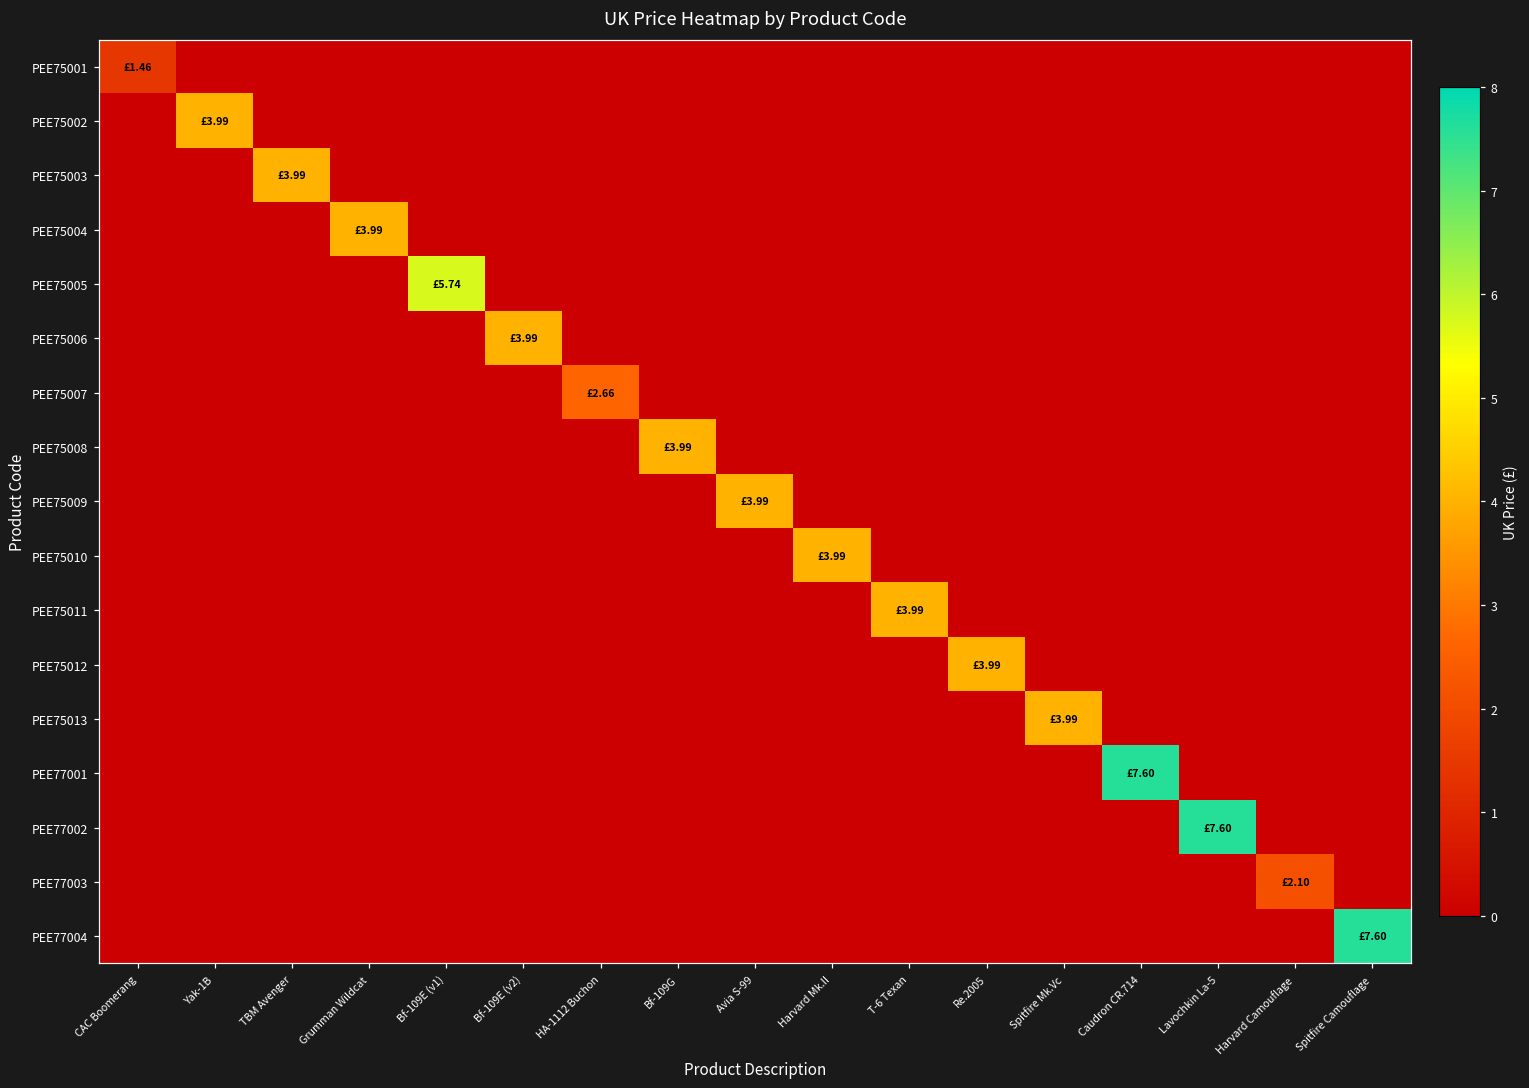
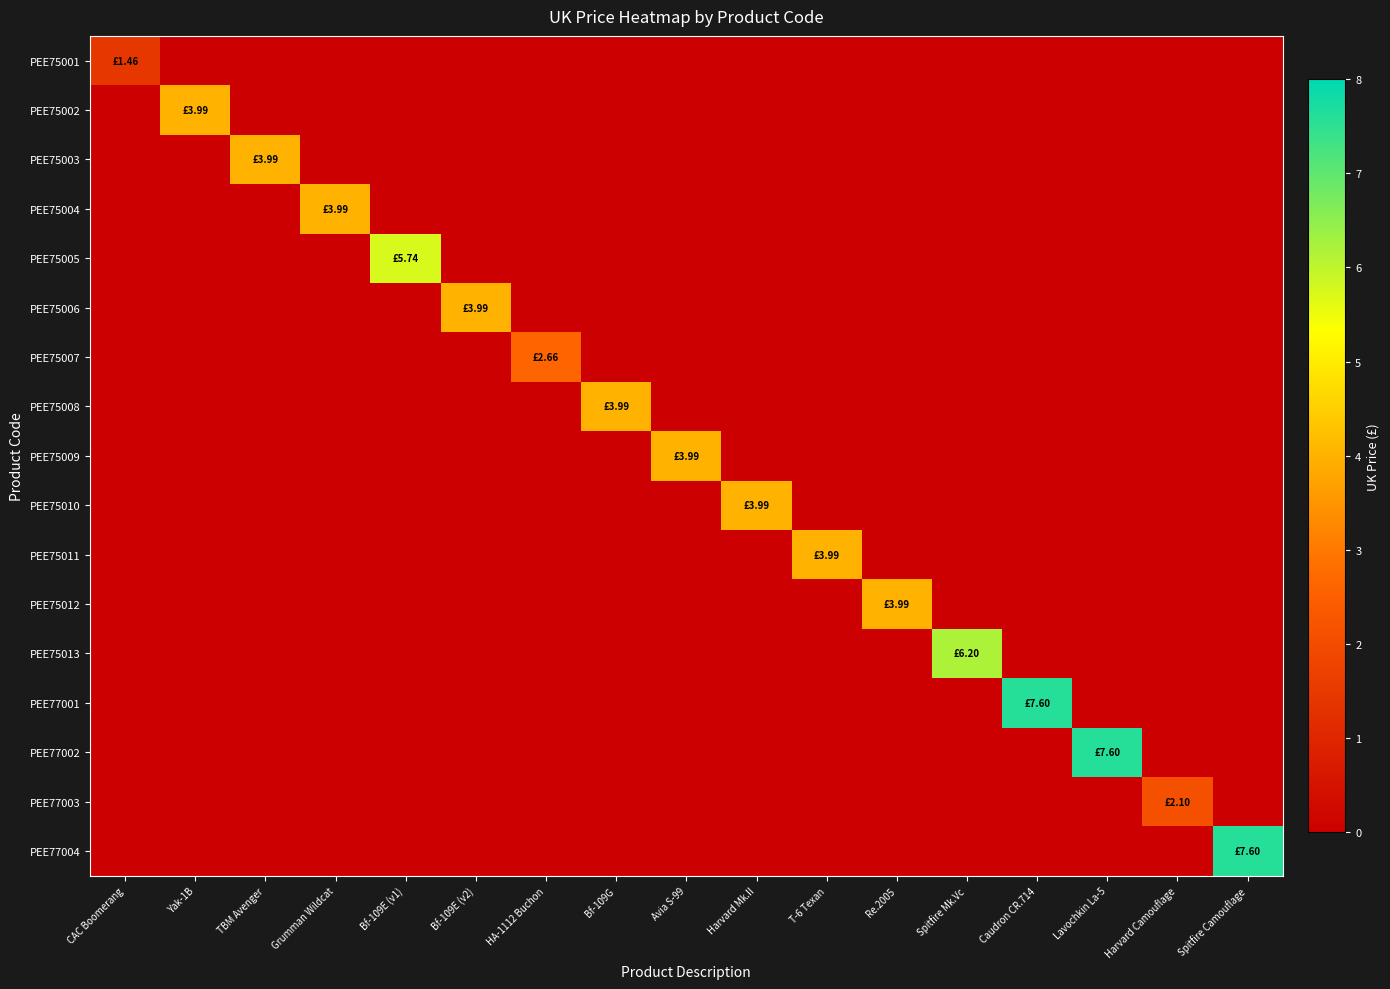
PEE75013, Spitfire Mk.Vc: £3.99 -> £6.20
